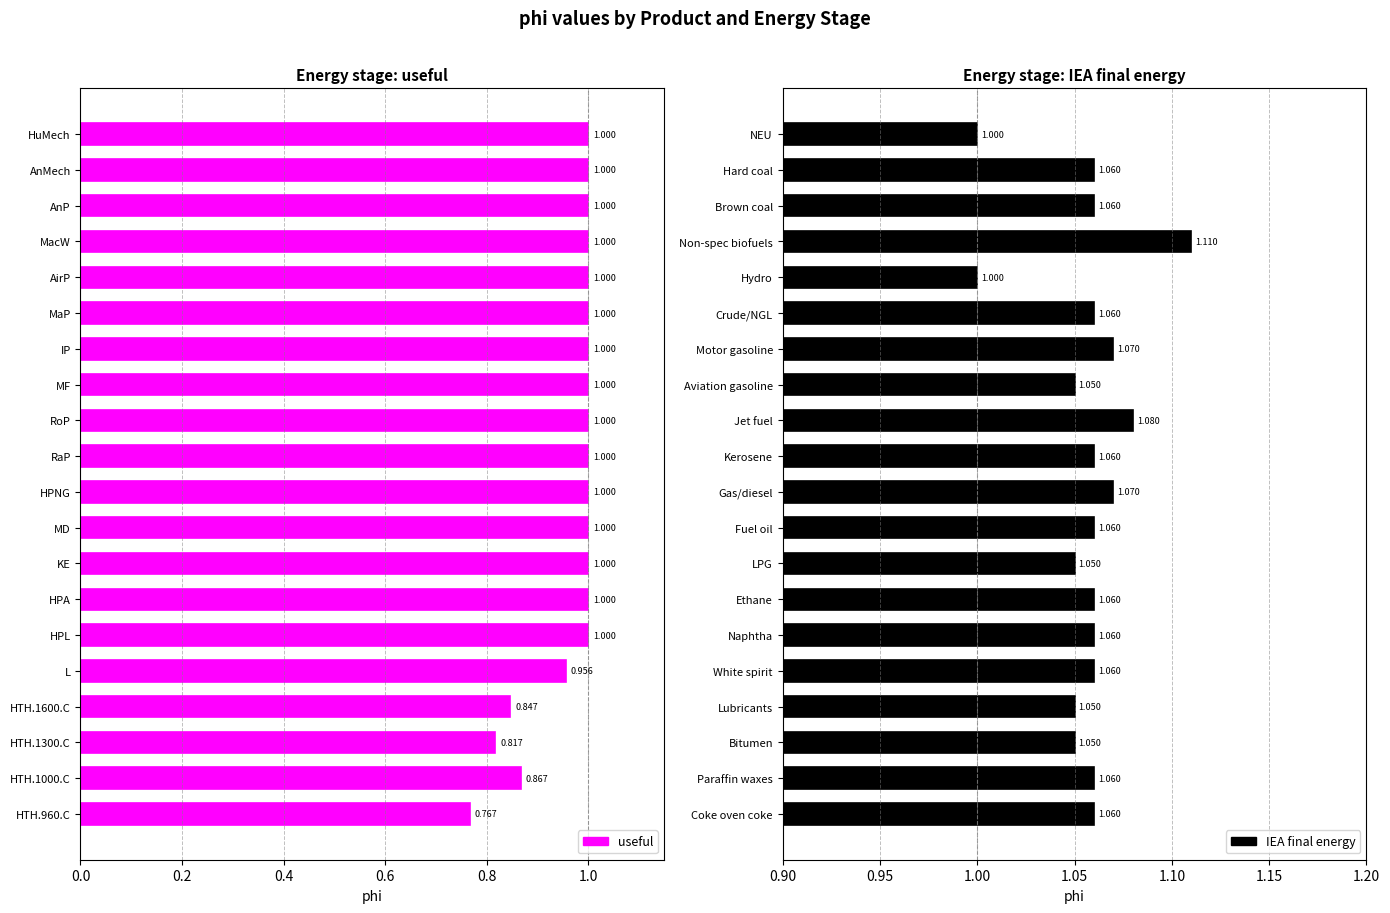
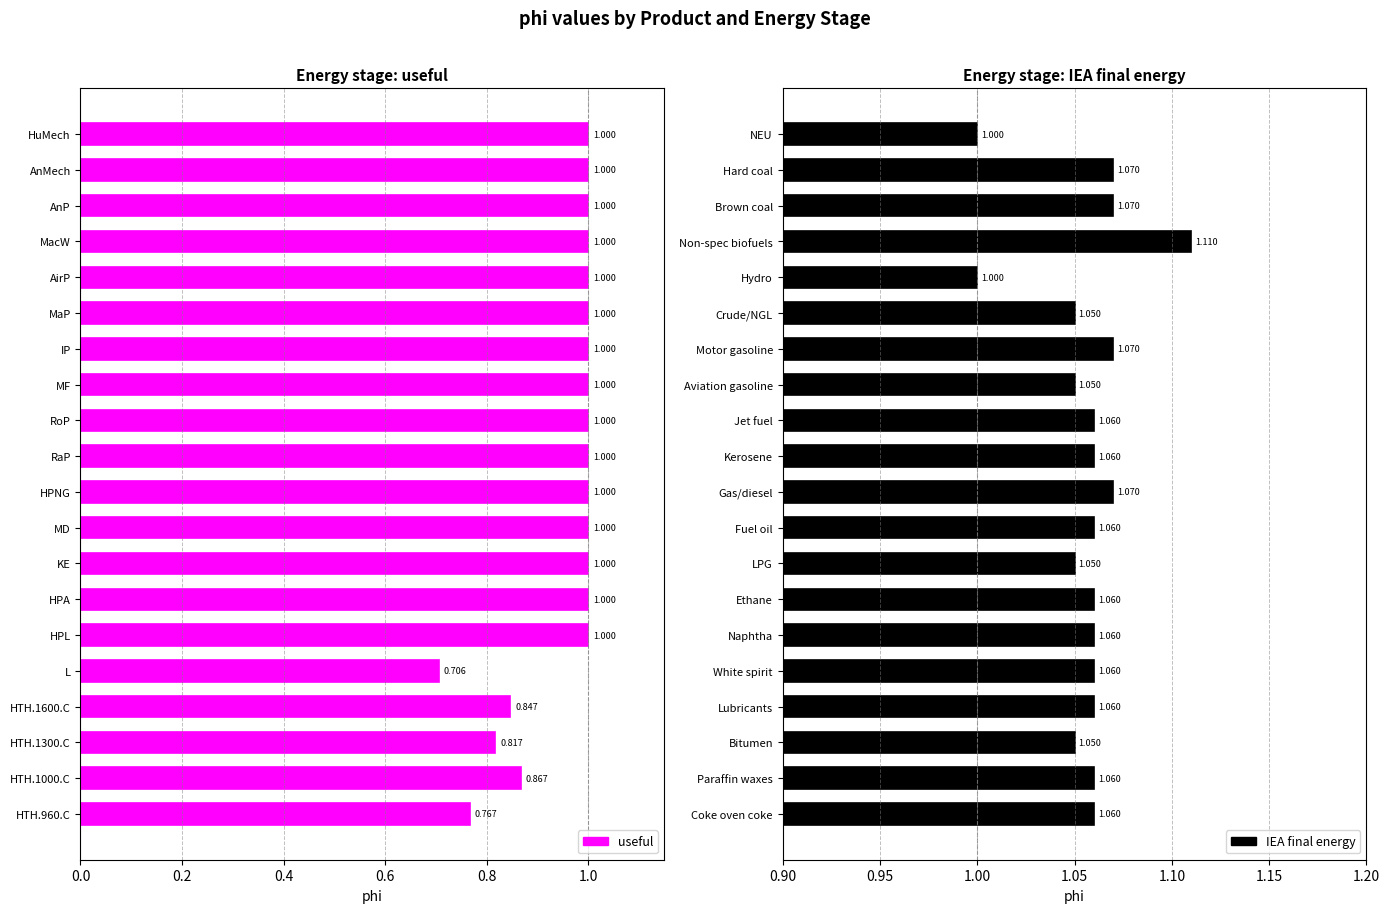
Energy stage: useful, L: 0.956 -> 0.706
Energy stage: IEA final energy, Hard coal: 1.060 -> 1.070
Energy stage: IEA final energy, Brown coal: 1.060 -> 1.070
Energy stage: IEA final energy, Crude/NGL: 1.060 -> 1.050
Energy stage: IEA final energy, Jet fuel: 1.080 -> 1.060
Energy stage: IEA final energy, Lubricants: 1.050 -> 1.060
